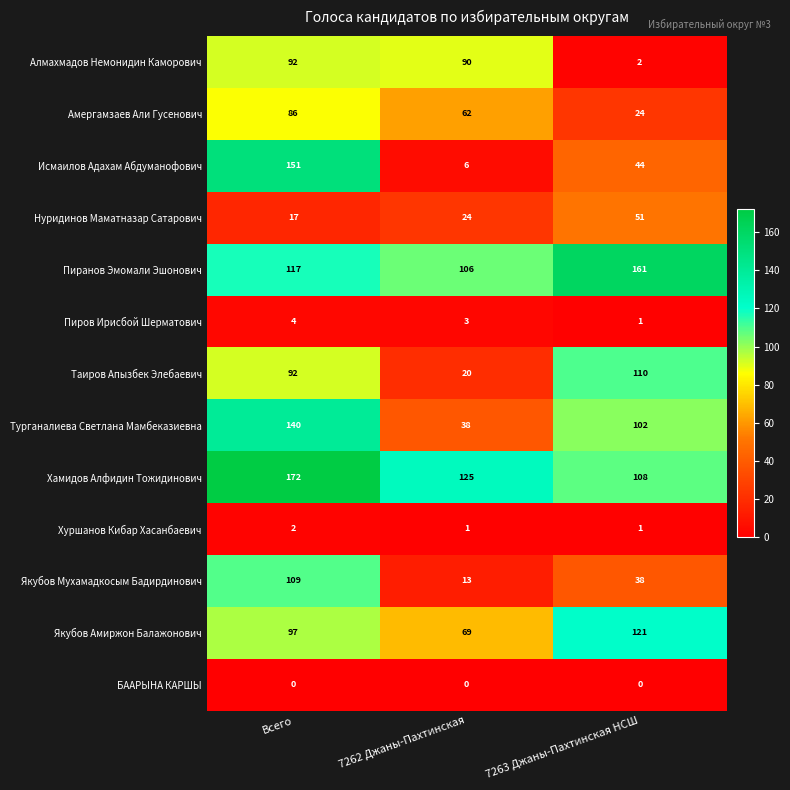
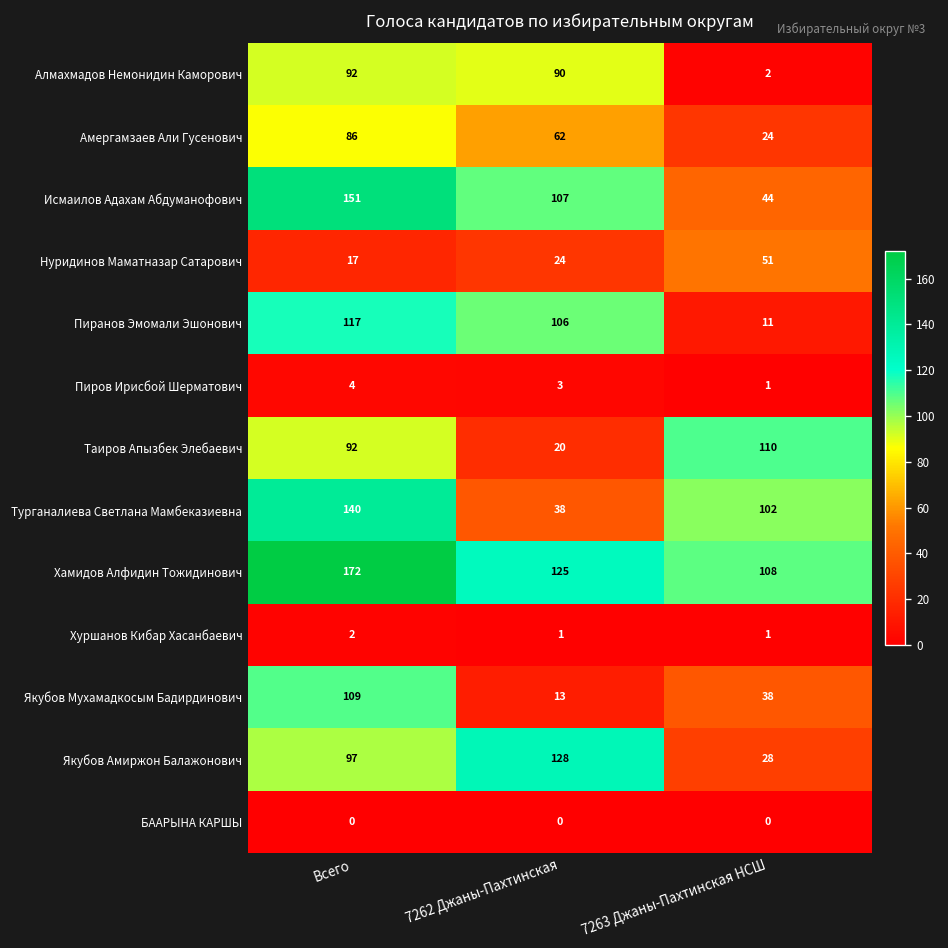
Исмаилов Адахам Абдуманофович, 7262 Джаны-Пахтинская: 6 -> 107
Пиранов Эмомали Эшонович, 7263 Джаны-Пахтинская НСШ: 161 -> 11
Якубов Амиржон Балажонович, 7262 Джаны-Пахтинская: 69 -> 128
Якубов Амиржон Балажонович, 7263 Джаны-Пахтинская НСШ: 121 -> 28
